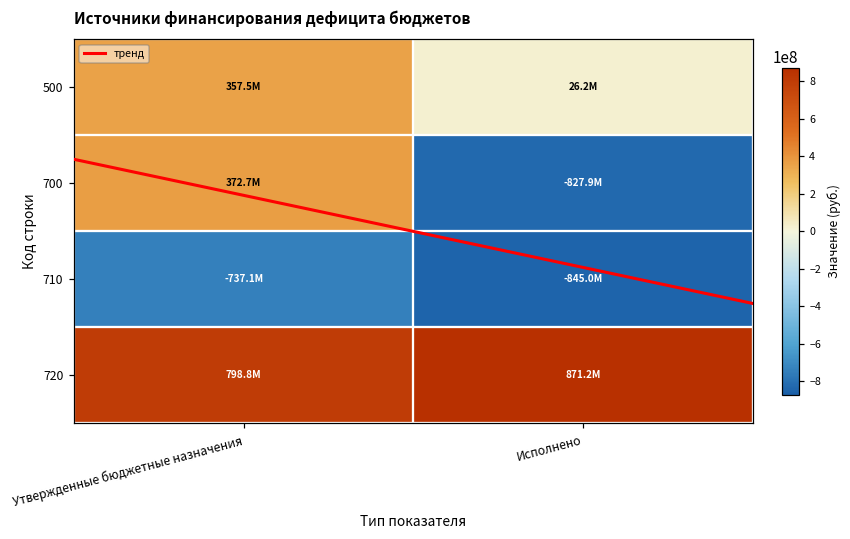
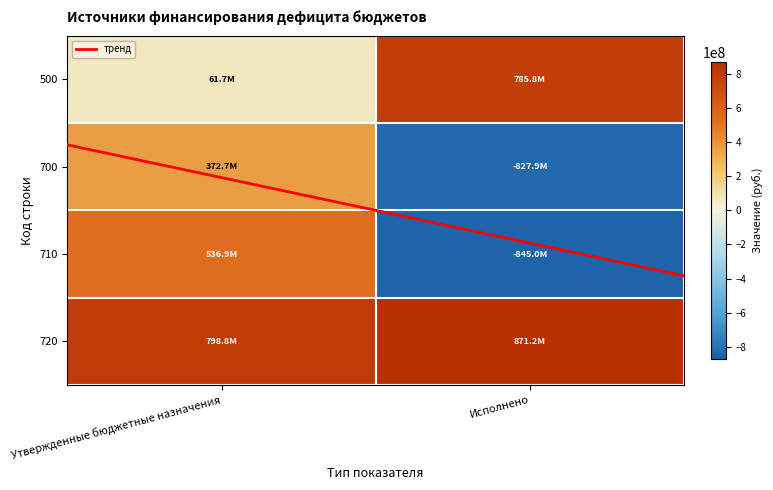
500, Утвержденные бюджетные назначения: 357.5M -> 61.7M
500, Исполнено: 26.2M -> 785.8M
710, Утвержденные бюджетные назначения: -737.1M -> 536.9M
